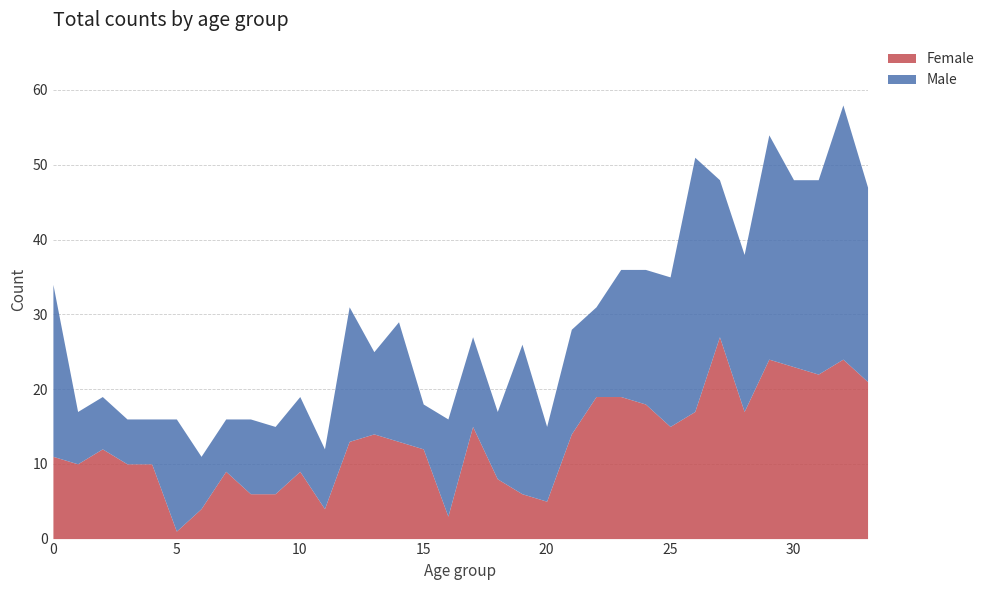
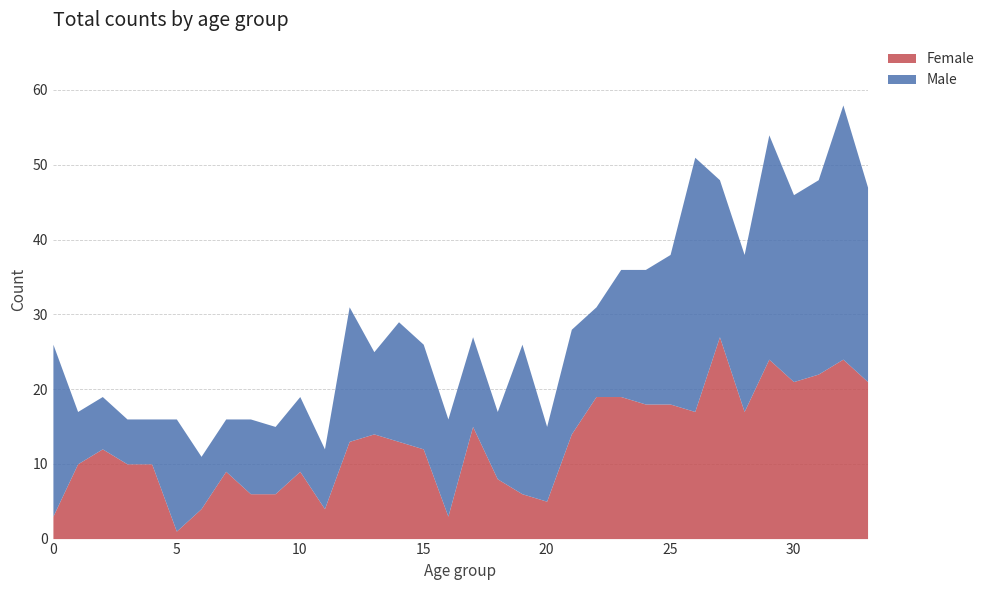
Female, 0: 11 -> 3
Male, 15: 6 -> 14
Female, 25: 15 -> 18
Female, 30: 23 -> 21
